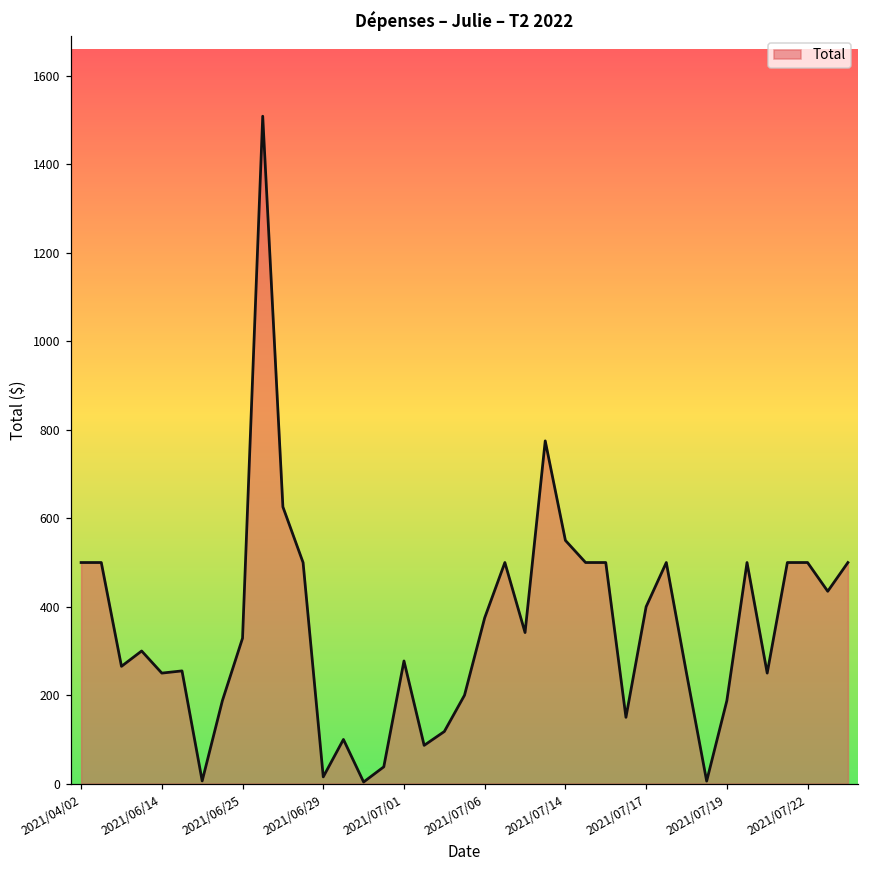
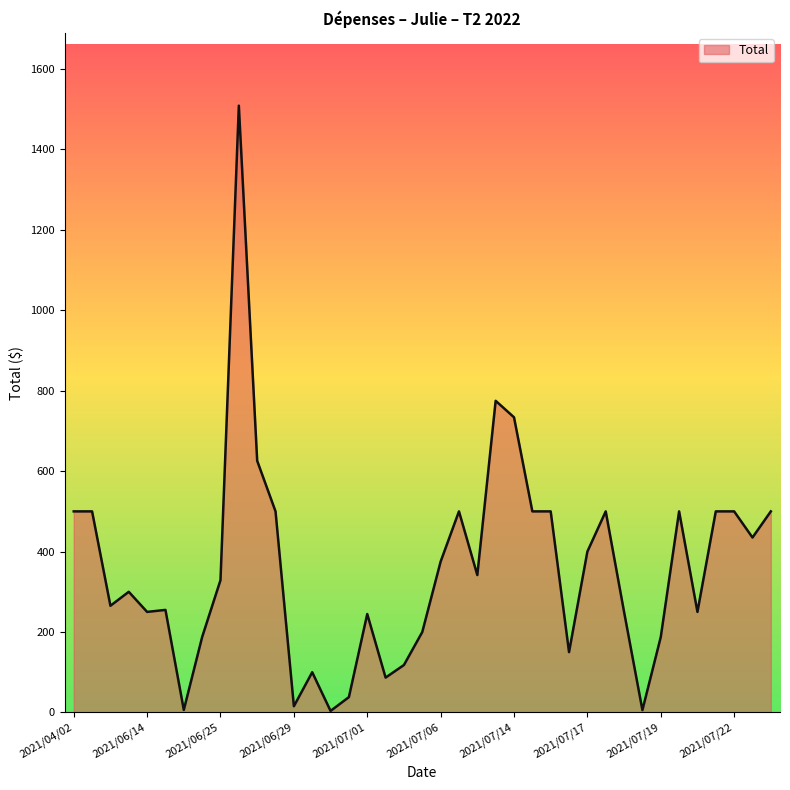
2021/07/01: 280 -> 240
2021/07/14: 550 -> 730
